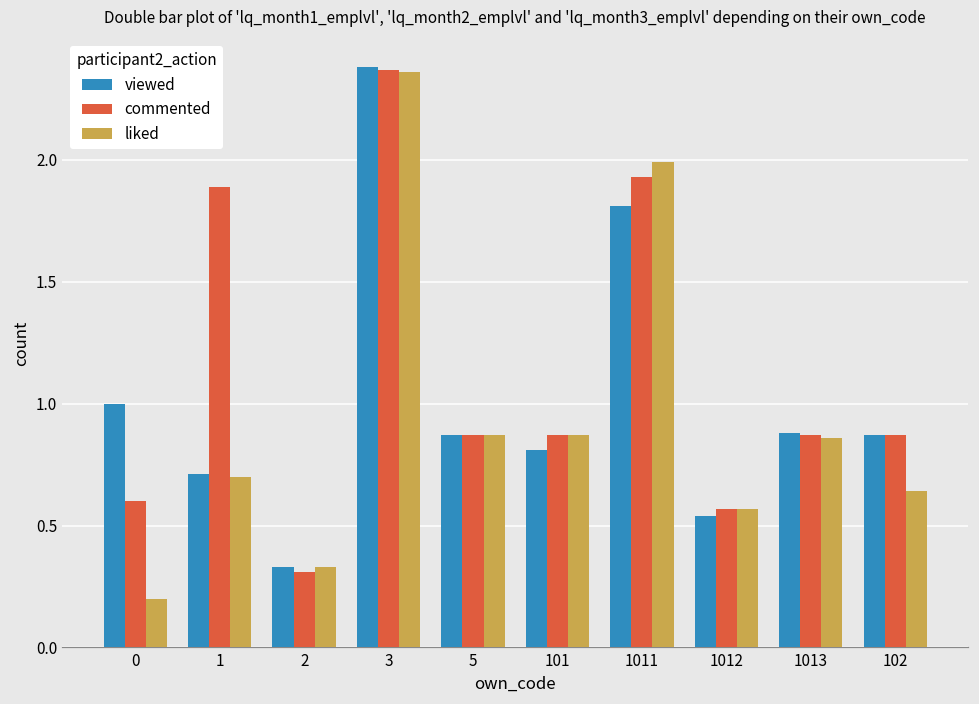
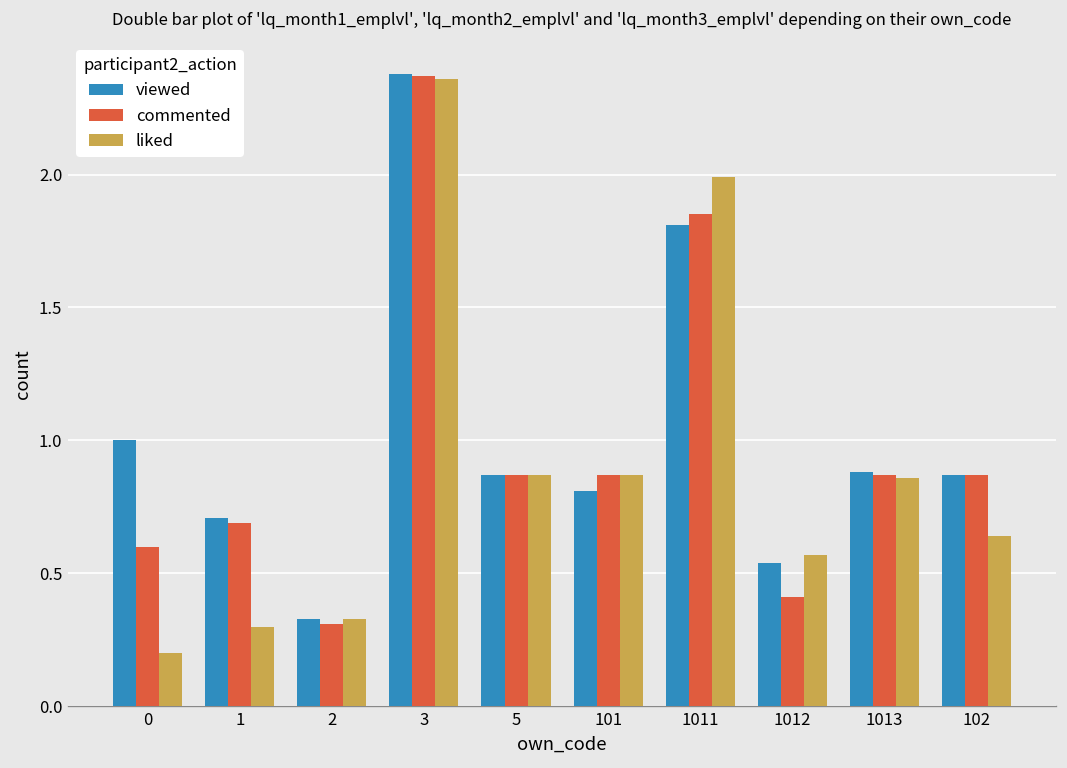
commented, 1: 1.89 -> 0.69
liked, 1: 0.7 -> 0.3
commented, 1011: 1.93 -> 1.85
commented, 1012: 0.57 -> 0.41
